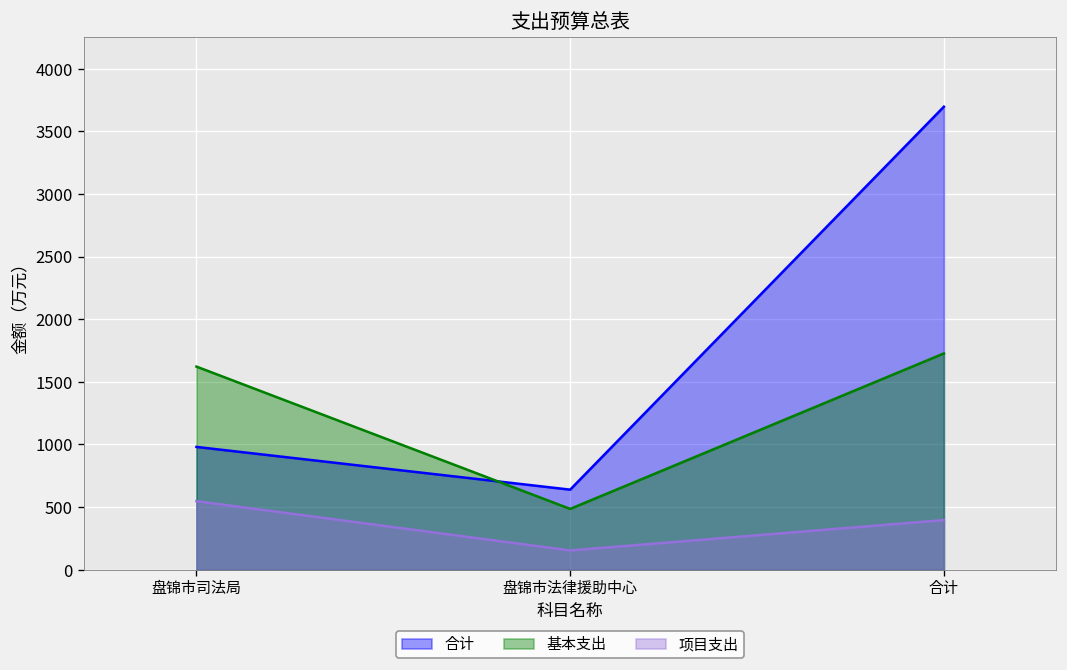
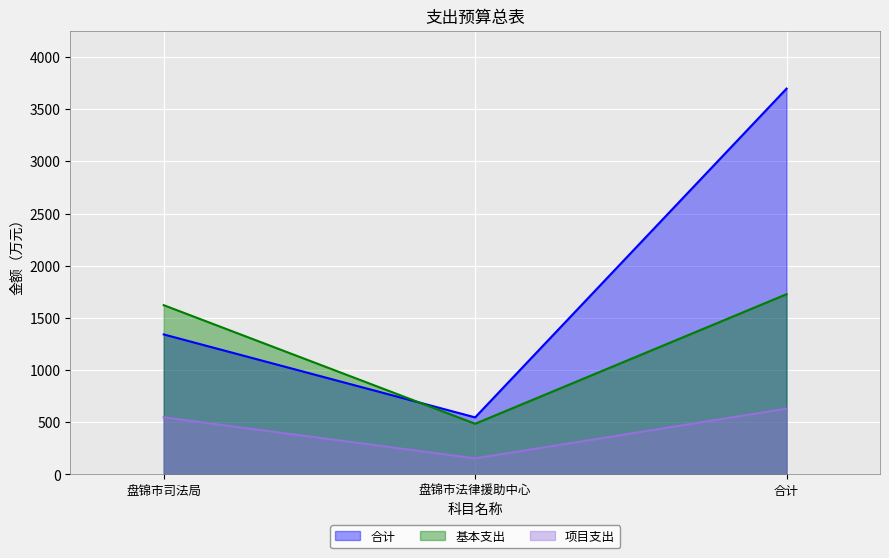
合计, 盘锦市司法局: 980 -> 1340
合计, 盘锦市法律援助中心: 640 -> 550
项目支出, 合计: 400 -> 630
